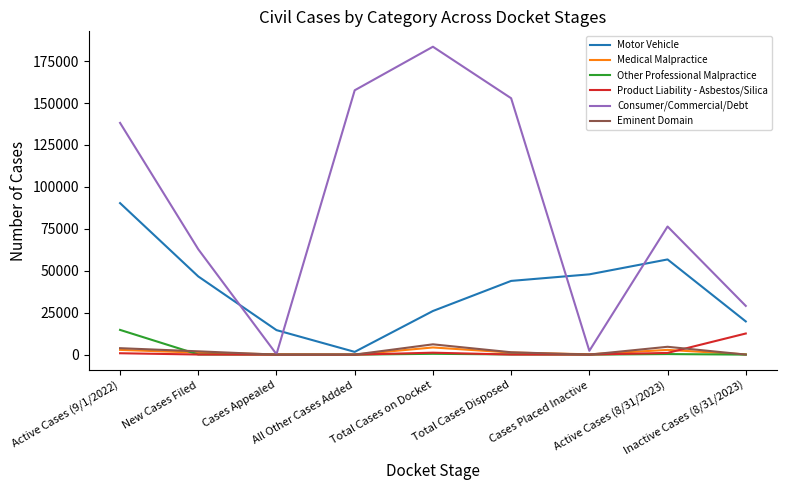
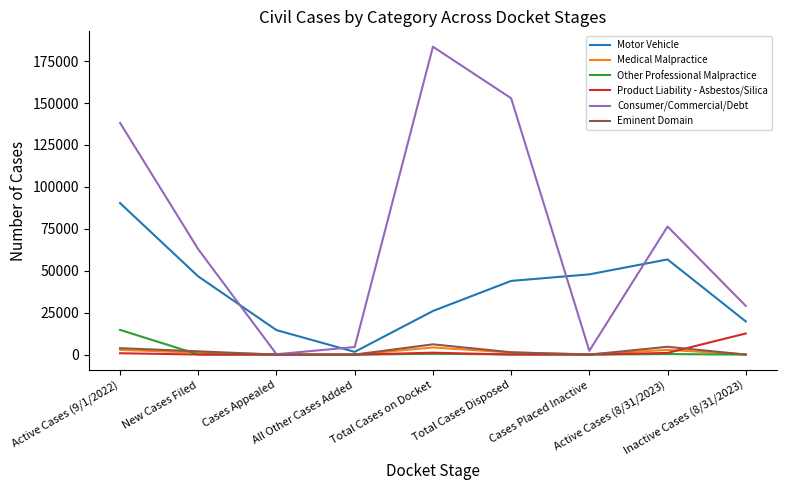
Consumer/Commercial/Debt, All Other Cases Added: 158000 -> 5000
